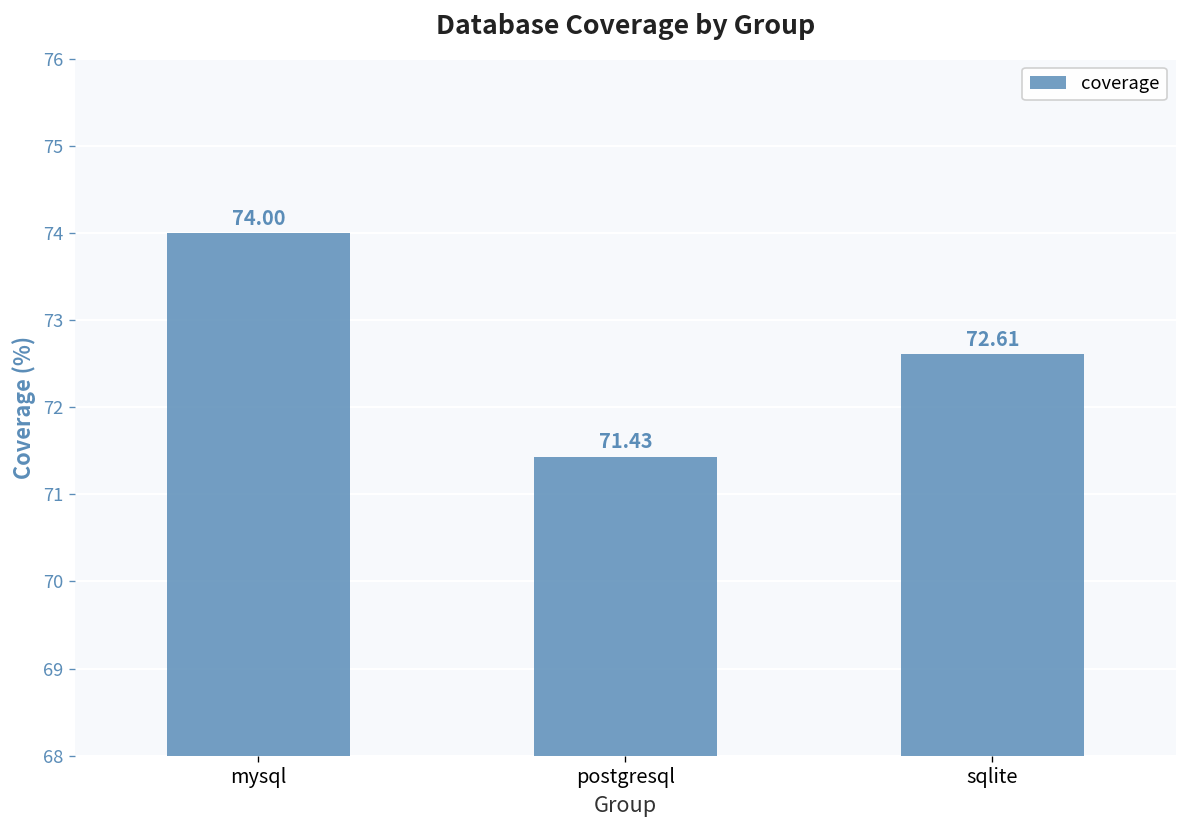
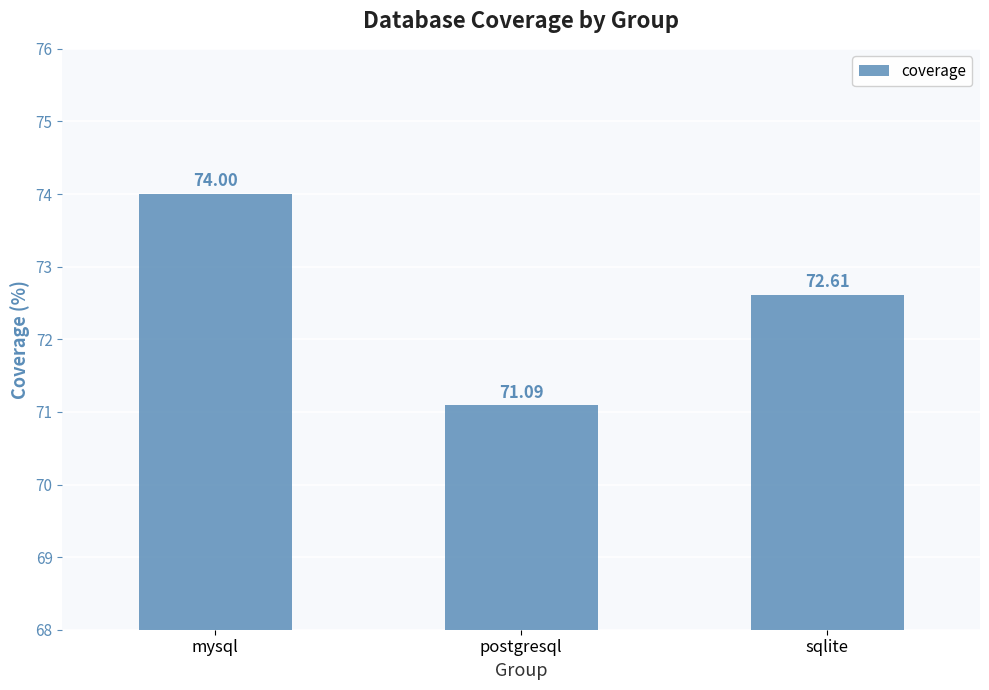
postgresql: 71.43 -> 71.09
